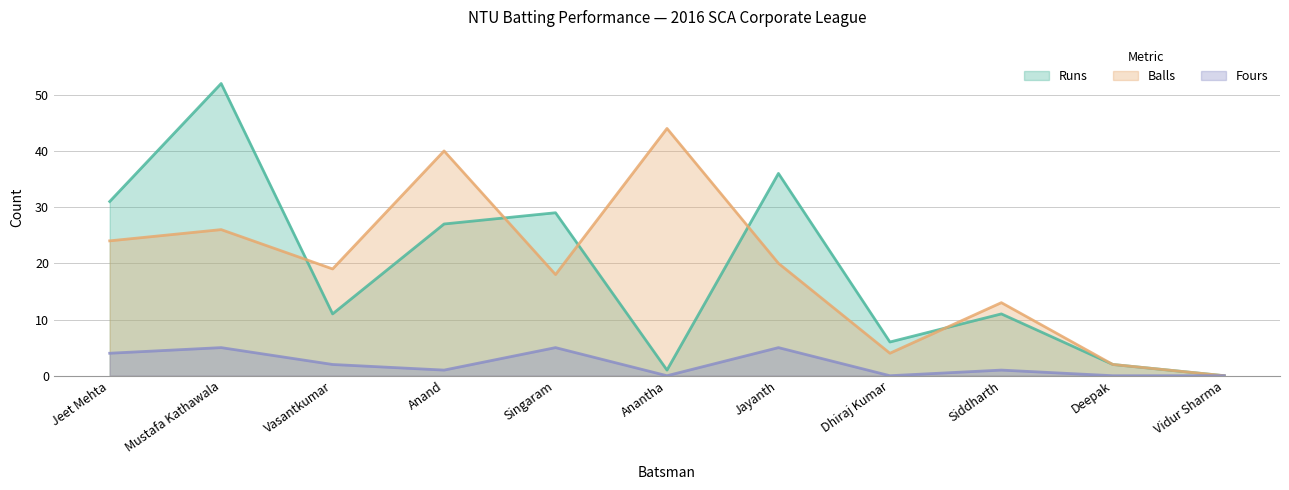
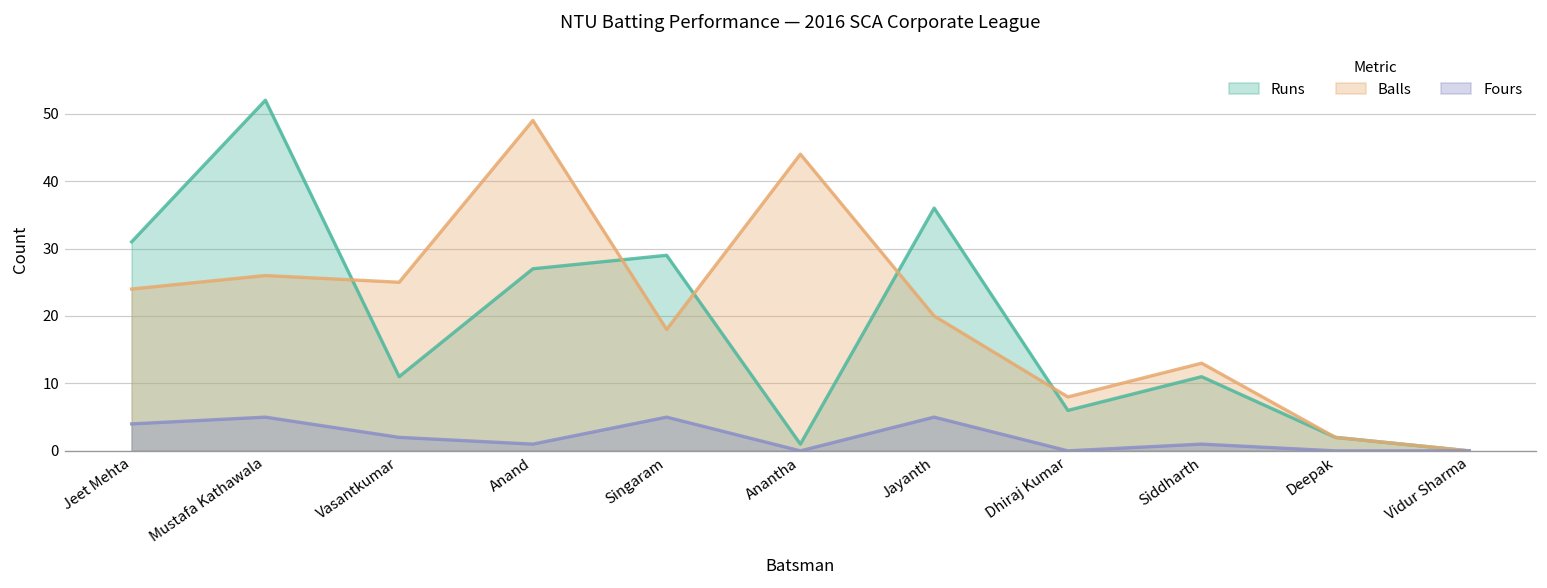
Balls, Vasantkumar: 19 -> 25
Balls, Anand: 40 -> 49
Balls, Dhiraj Kumar: 4 -> 8
